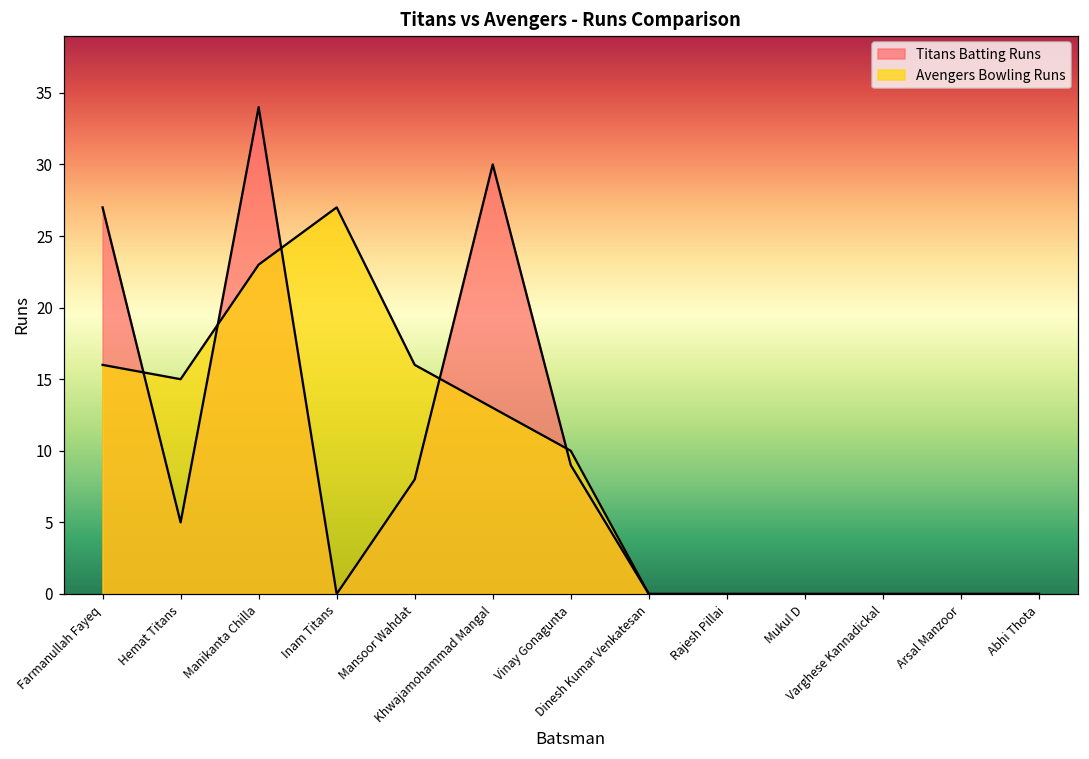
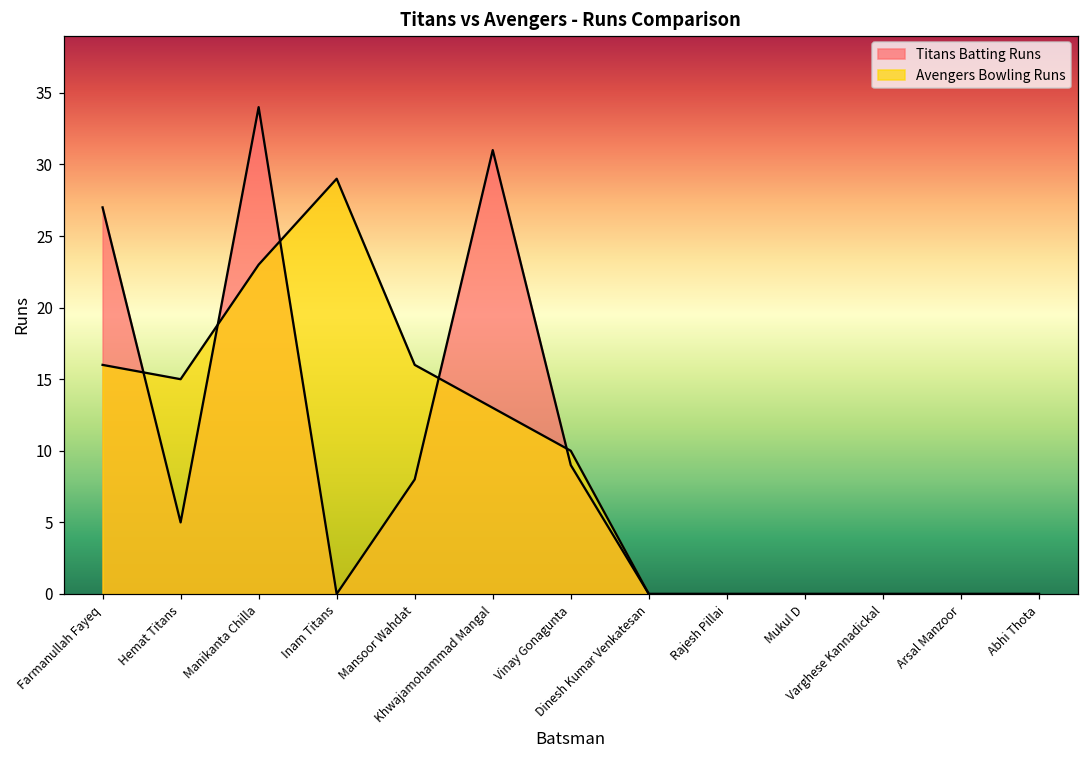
Avengers Bowling Runs, Inam Titans: 27 -> 29
Titans Batting Runs, Khwajamohammad Mangal: 30 -> 31
